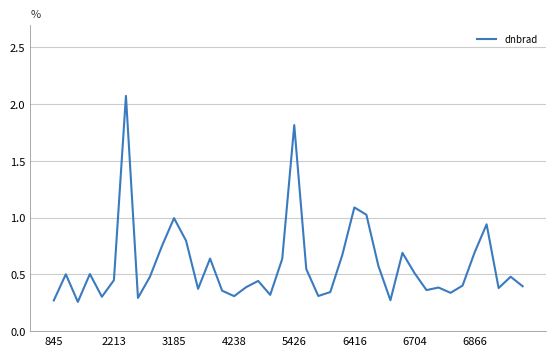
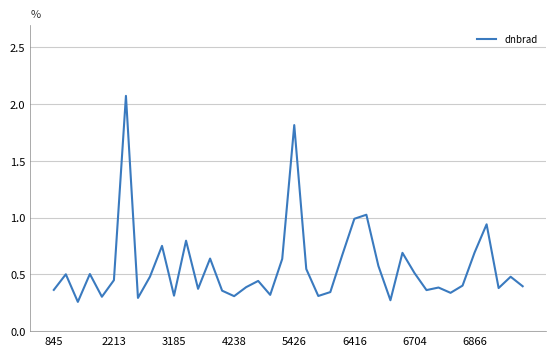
845: 0.27 -> 0.36
3185: 1.00 -> 0.31
6416: 1.09 -> 0.99
